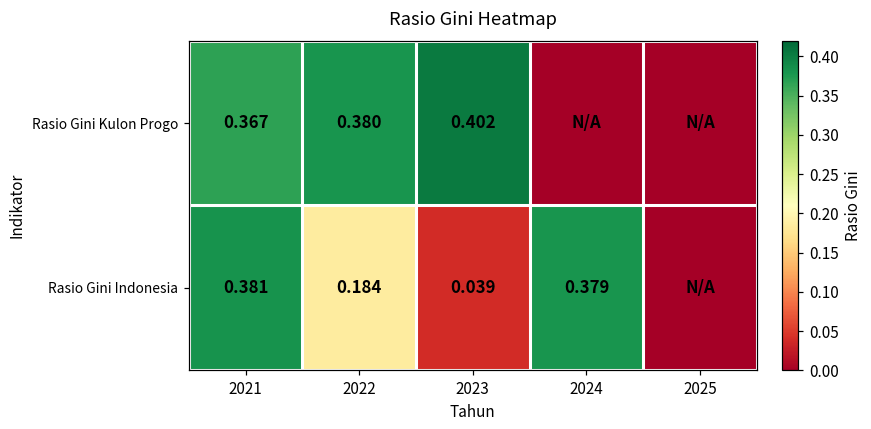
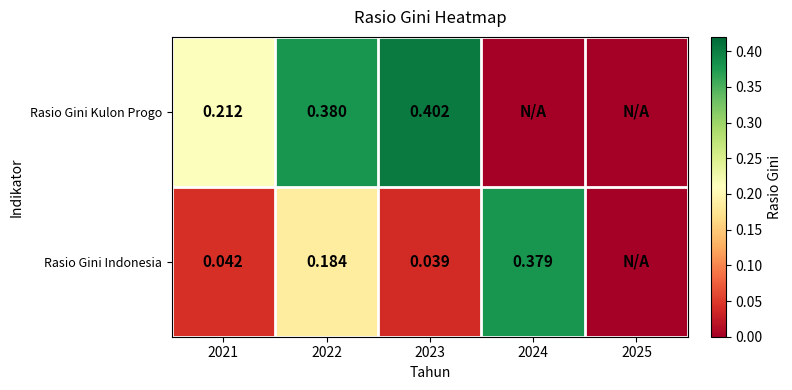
Rasio Gini Kulon Progo, 2021: 0.367 -> 0.212
Rasio Gini Indonesia, 2021: 0.381 -> 0.042
